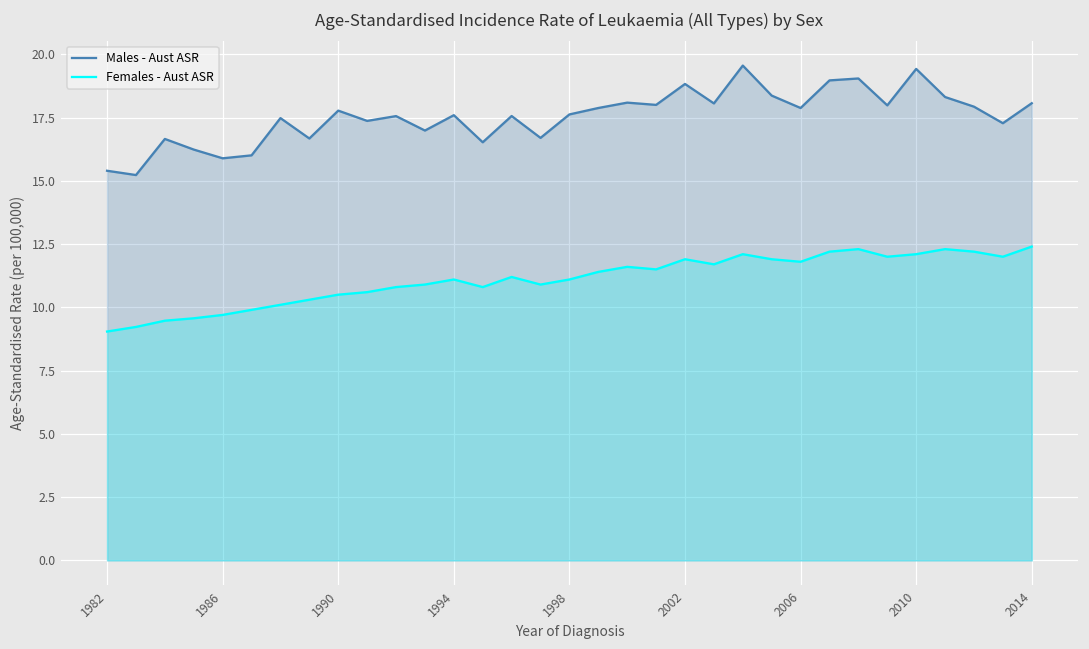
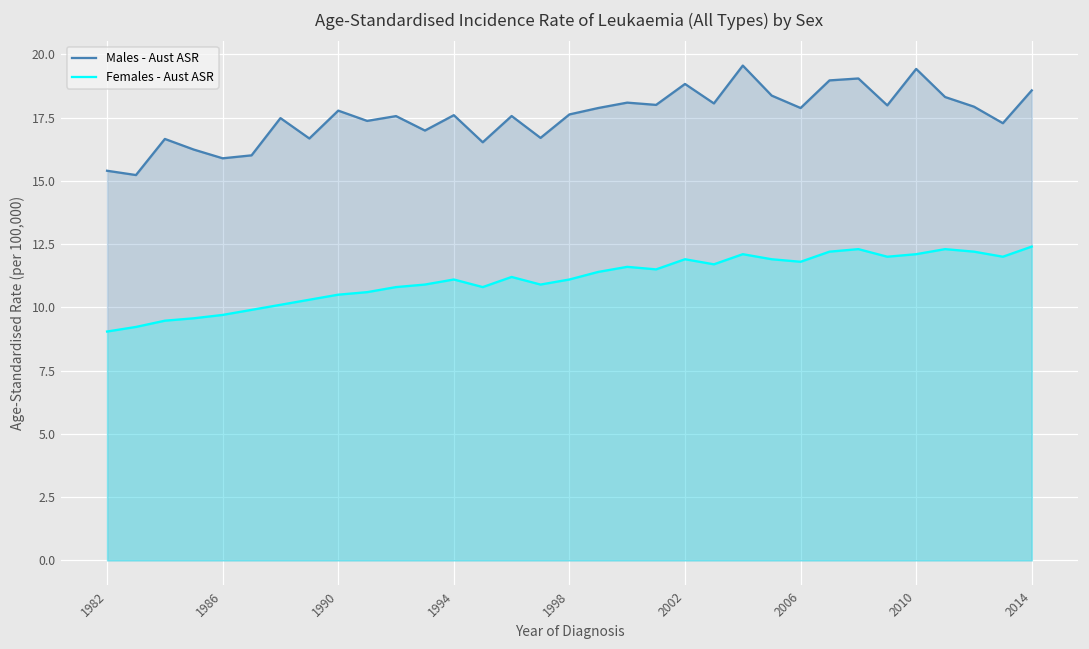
Males - Aust ASR, 2014: 18.1 -> 18.6
